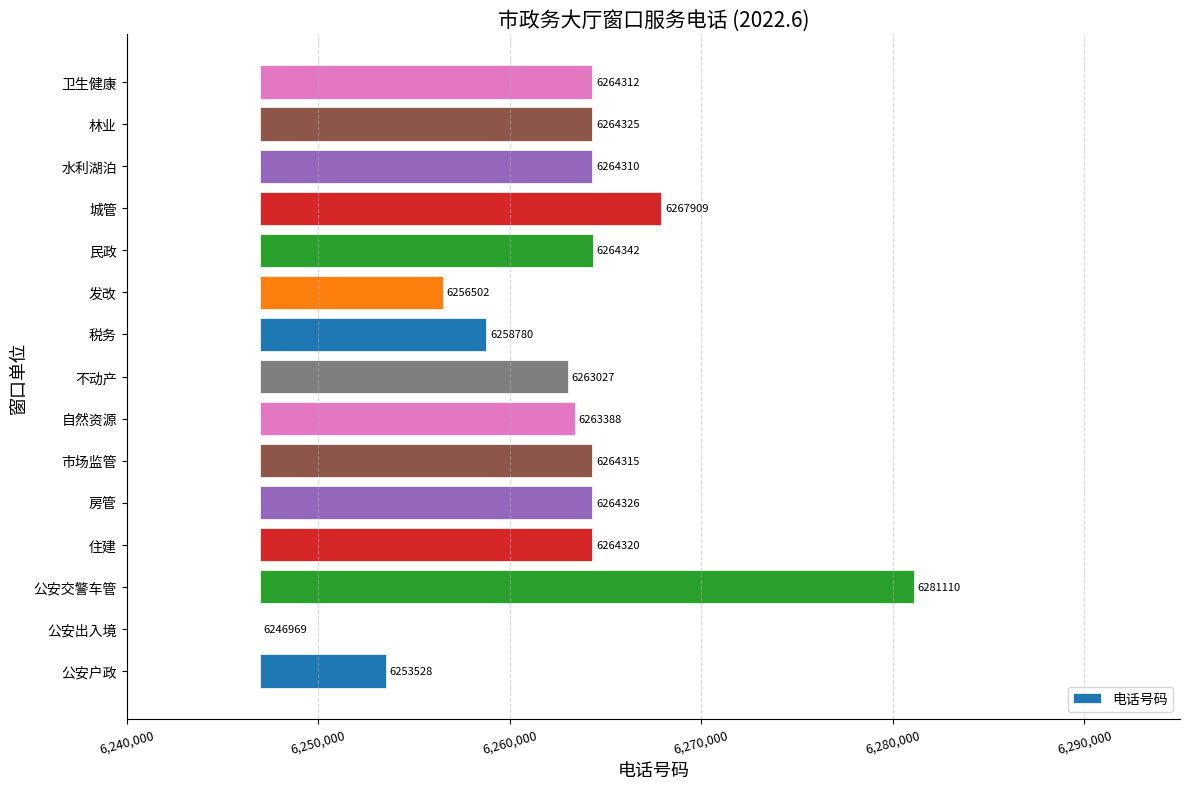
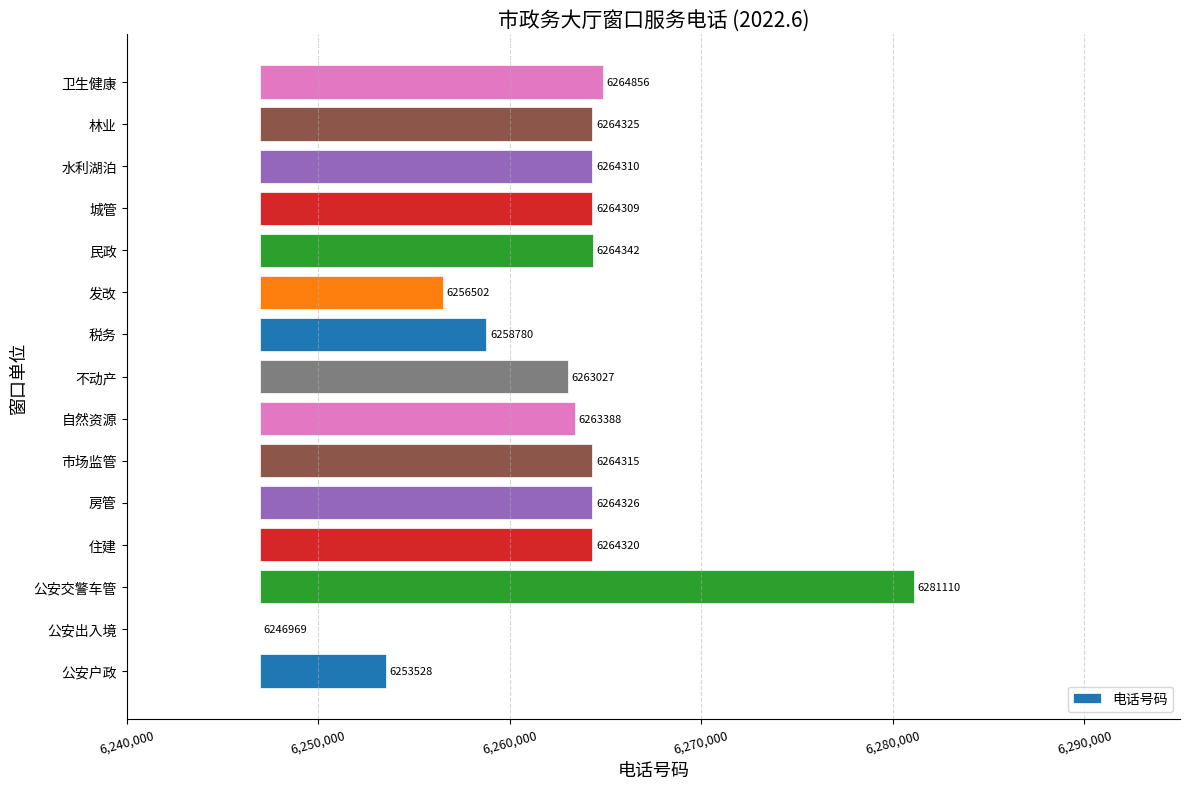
卫生健康: 6264312 -> 6264856
城管: 6267909 -> 6264309
